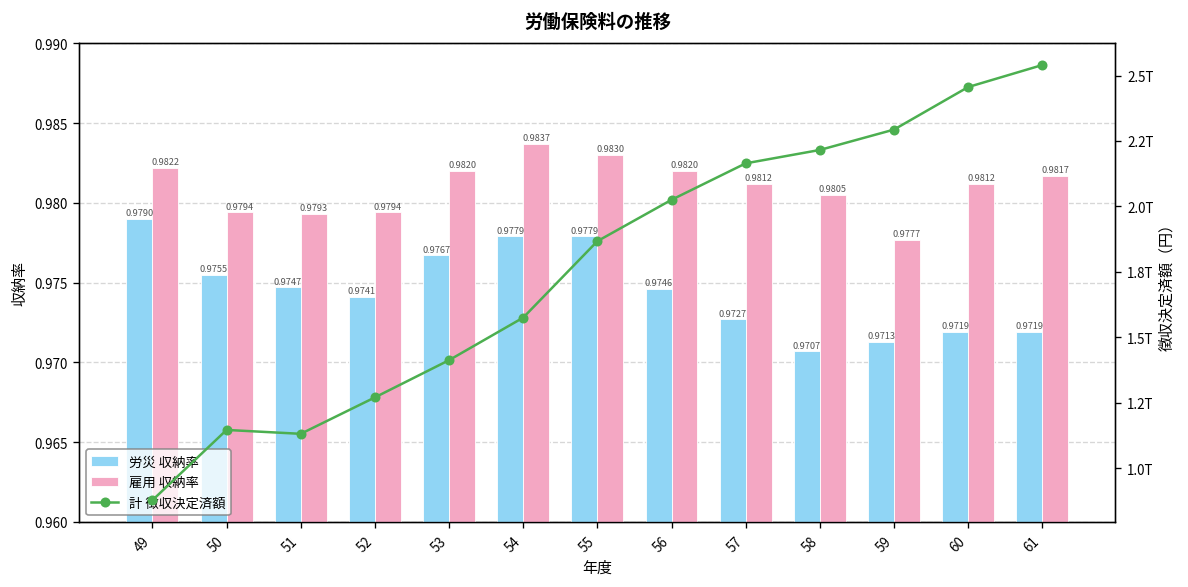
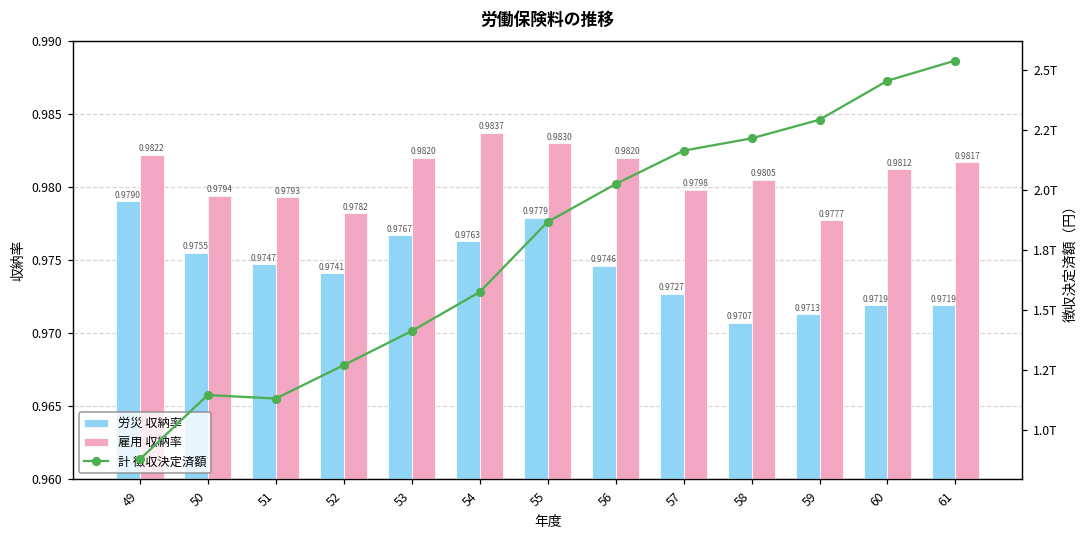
雇用 収納率, 52: 0.9794 -> 0.9782
労災 収納率, 54: 0.9779 -> 0.9763
雇用 収納率, 57: 0.9812 -> 0.9798
